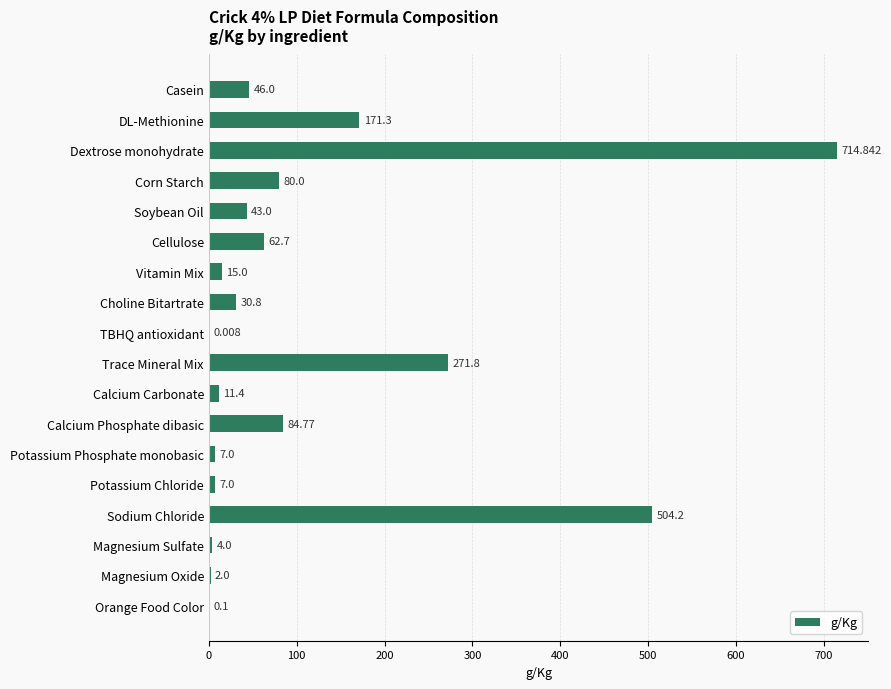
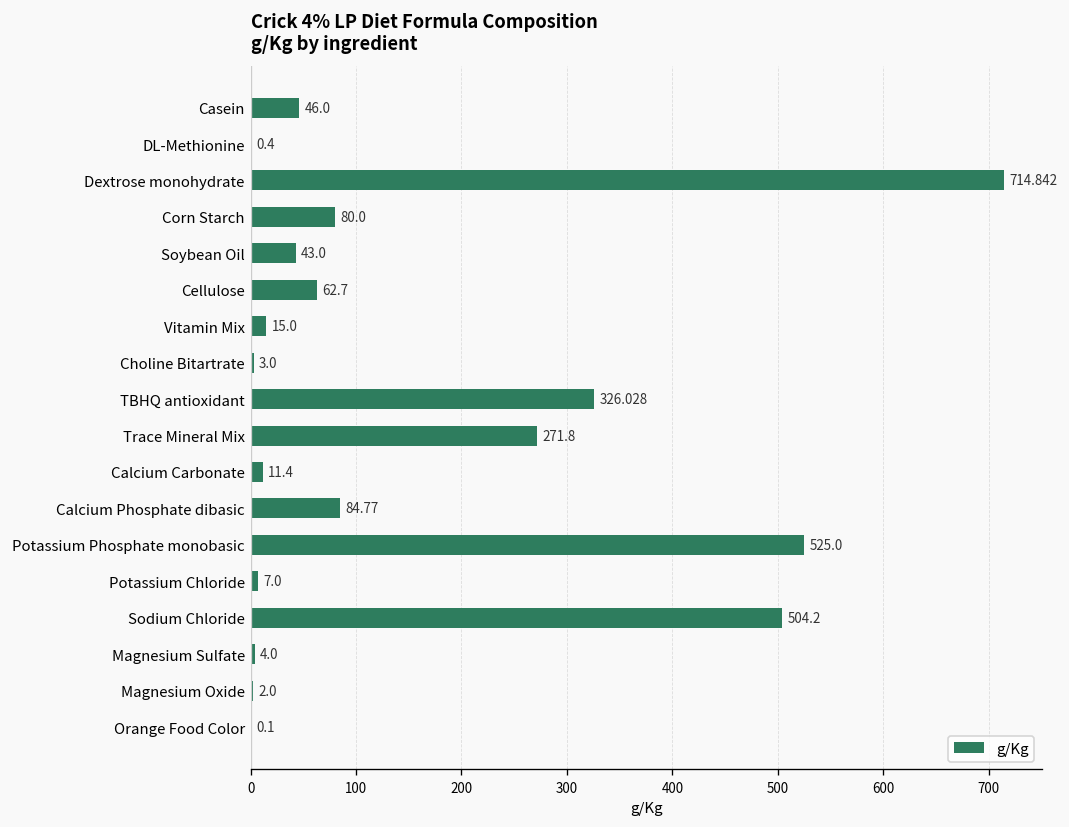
DL-Methionine: 171.3 -> 0.4
Choline Bitartrate: 30.8 -> 3.0
TBHQ antioxidant: 0.008 -> 326.028
Potassium Phosphate monobasic: 7.0 -> 525.0
